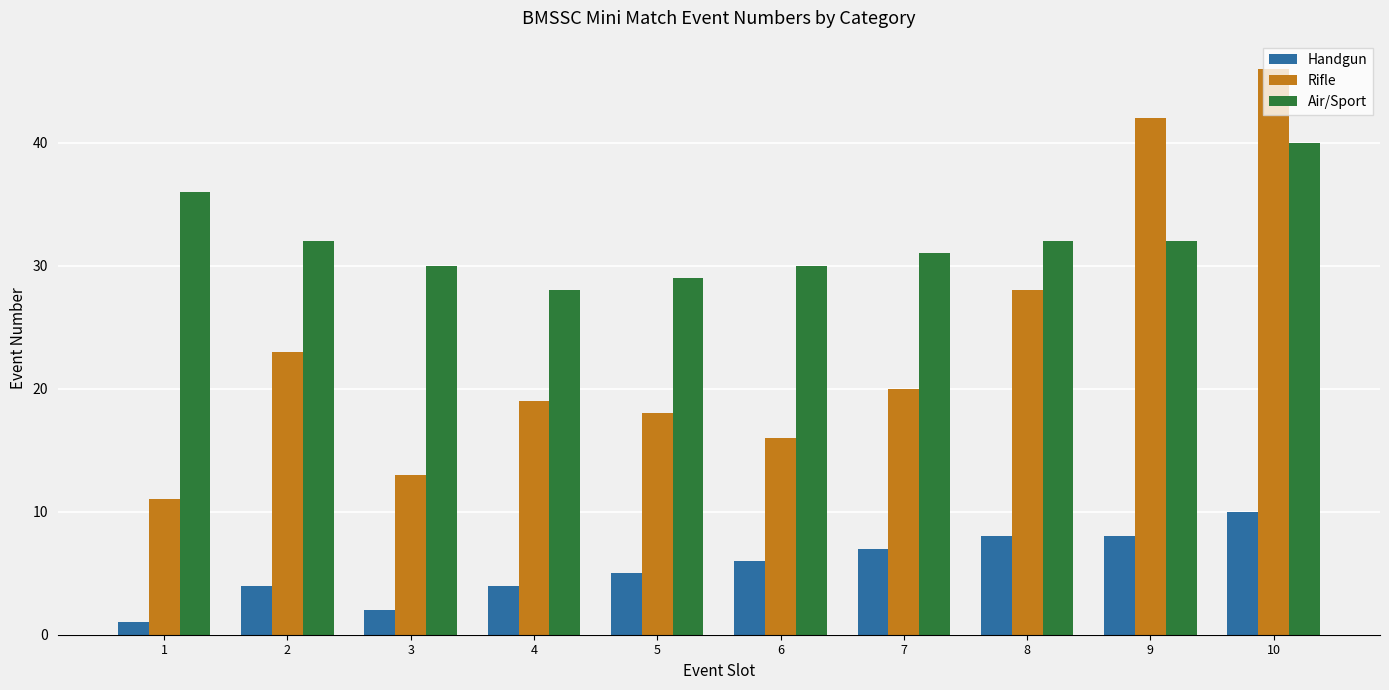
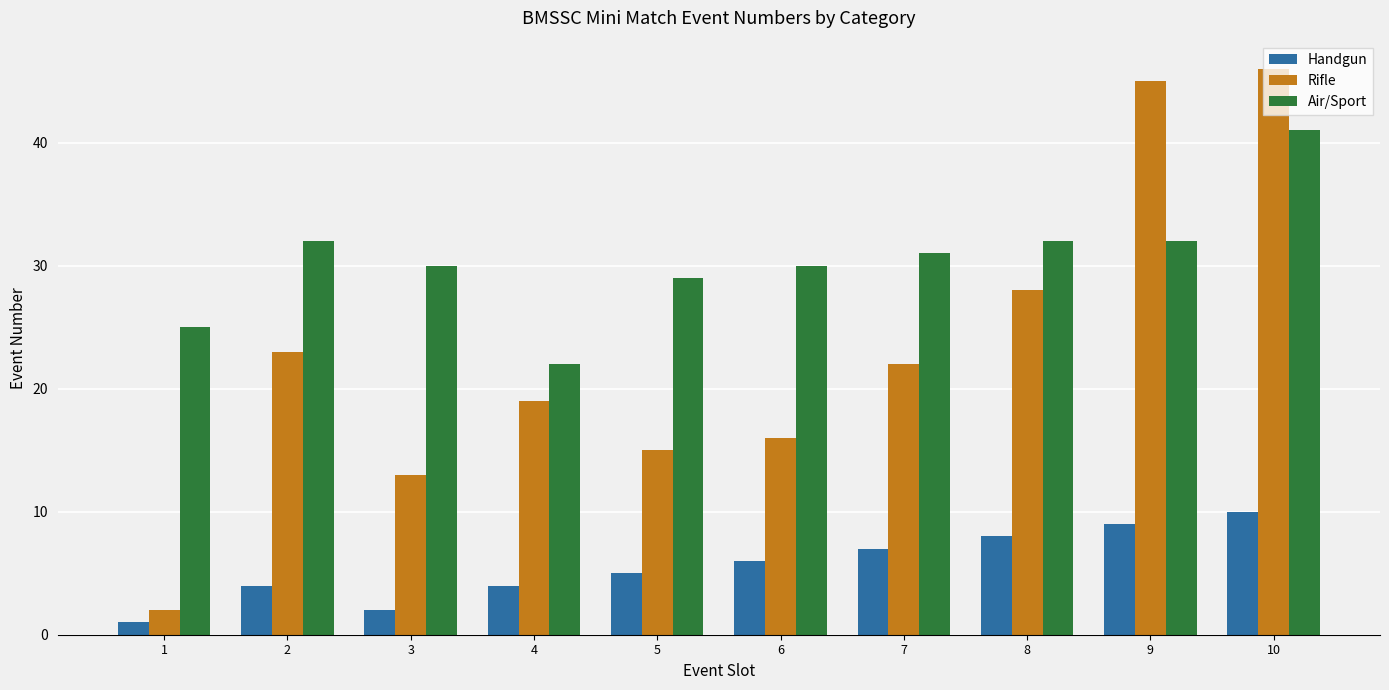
Rifle, 1: 11 -> 2
Air/Sport, 1: 36 -> 25
Air/Sport, 4: 28 -> 22
Rifle, 5: 18 -> 15
Rifle, 7: 20 -> 22
Handgun, 9: 8 -> 9
Rifle, 9: 42 -> 45
Air/Sport, 10: 40 -> 41
